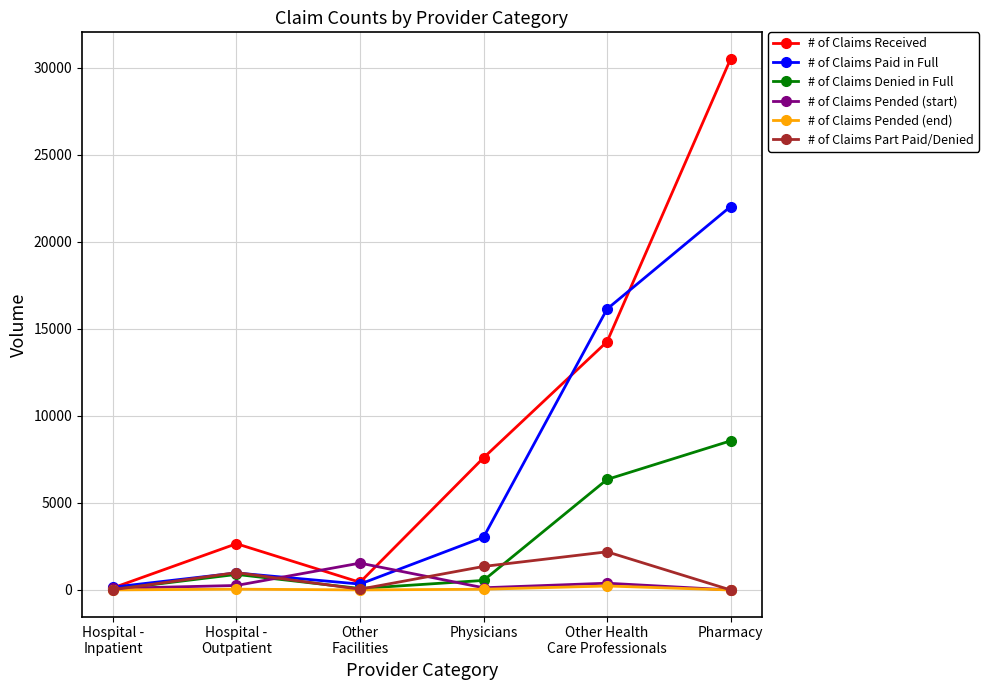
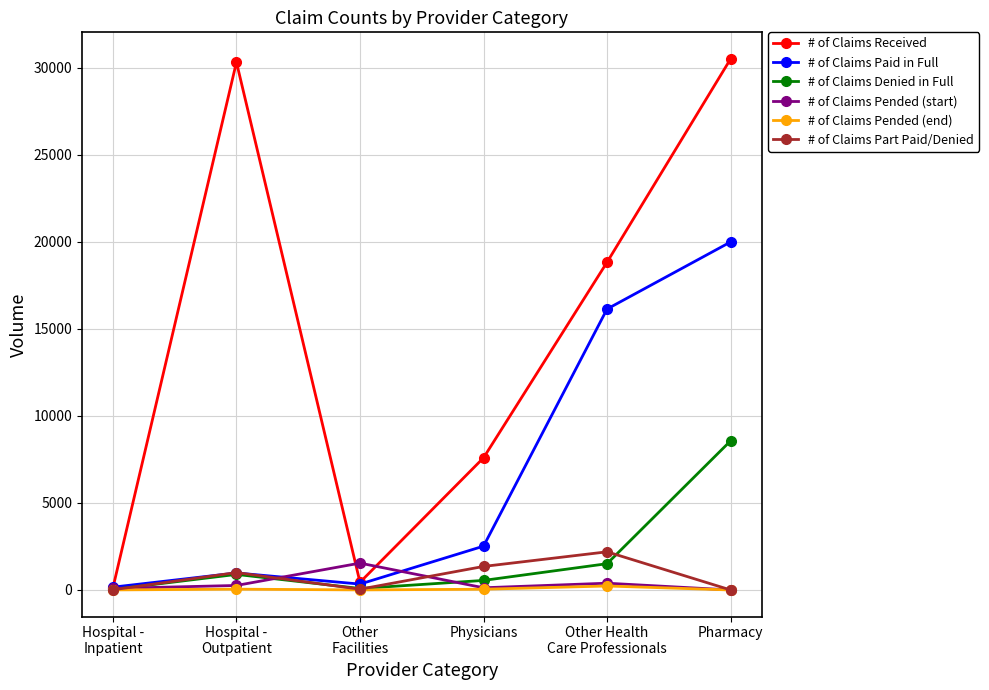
# of Claims Received, Hospital - Outpatient: 2700 -> 30300
# of Claims Paid in Full, Physicians: 3000 -> 2500
# of Claims Received, Other Health Care Professionals: 14300 -> 18800
# of Claims Denied in Full, Other Health Care Professionals: 6300 -> 1500
# of Claims Paid in Full, Pharmacy: 22000 -> 20000
